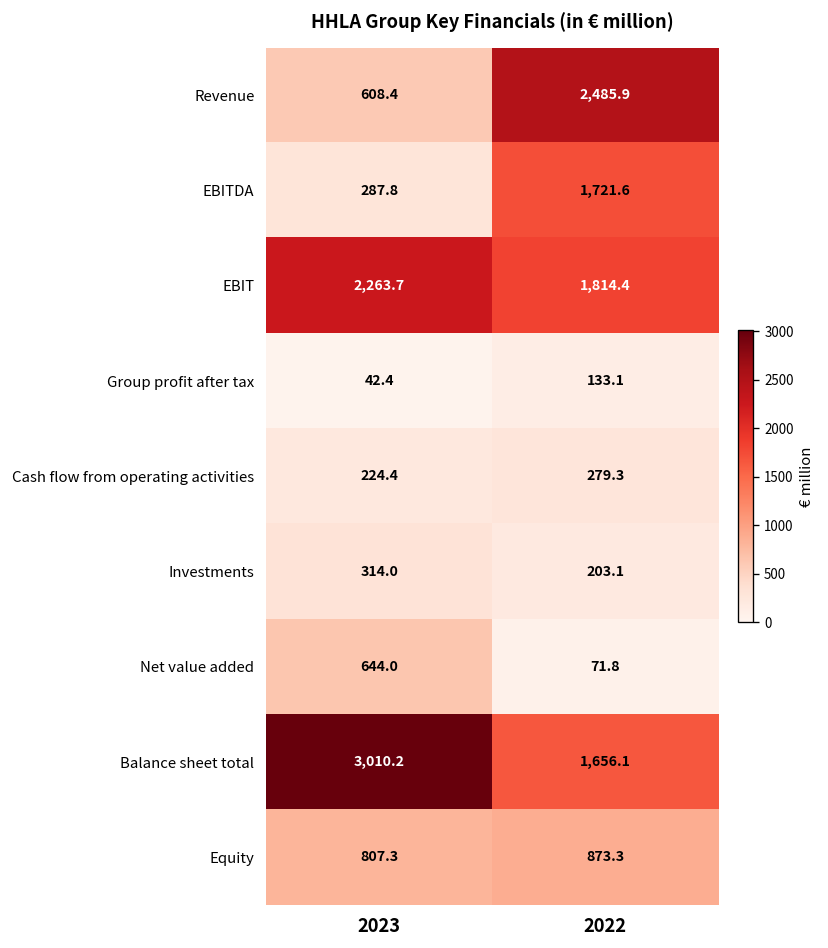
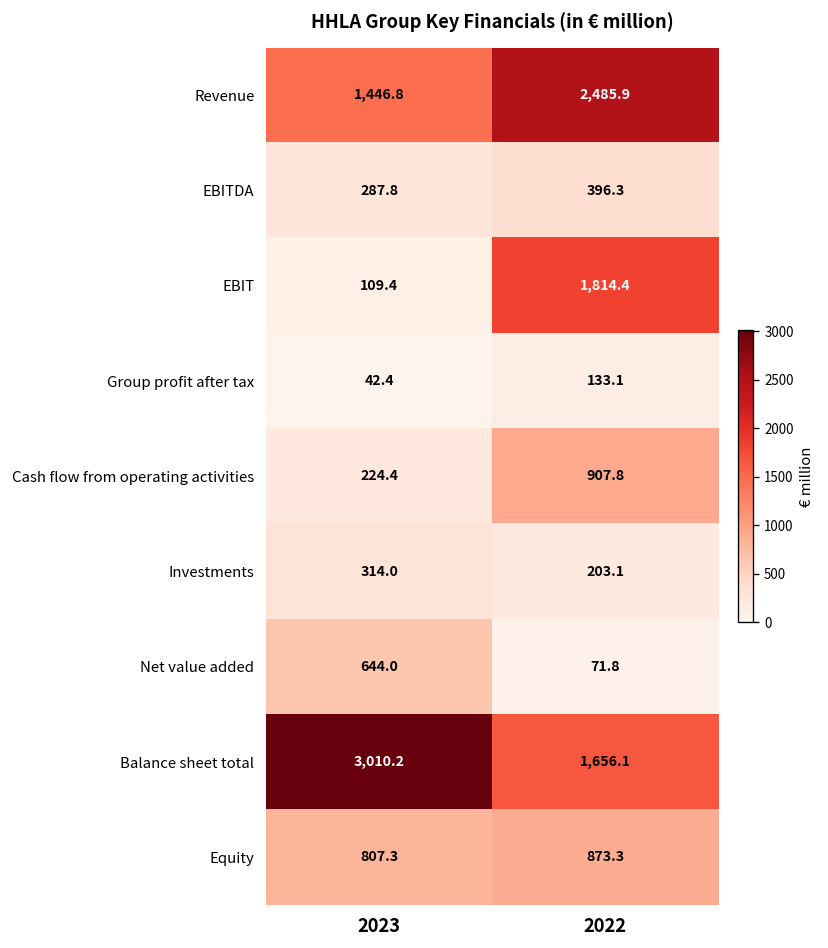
Revenue, 2023: 608.4 -> 1,446.8
EBITDA, 2022: 1,721.6 -> 396.3
EBIT, 2023: 2,263.7 -> 109.4
Cash flow from operating activities, 2022: 279.3 -> 907.8
